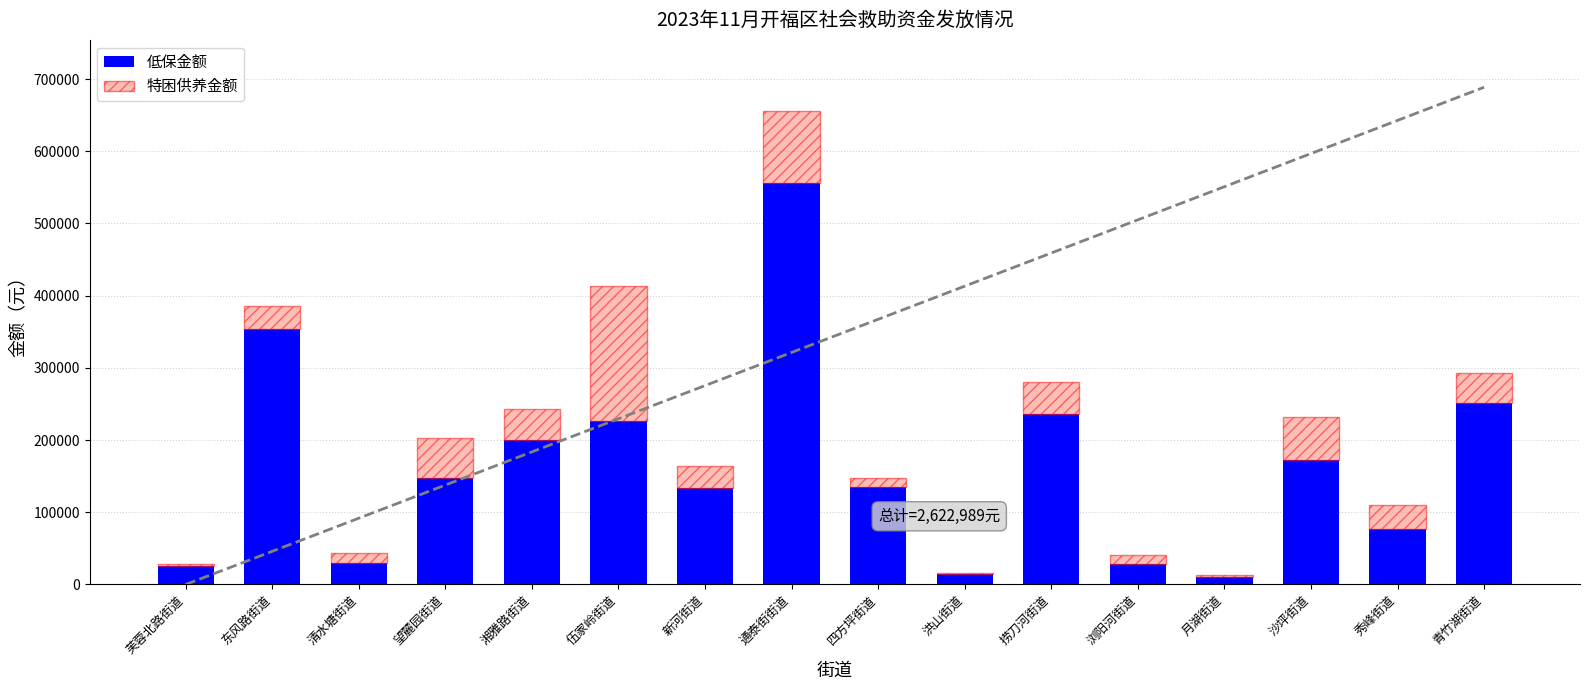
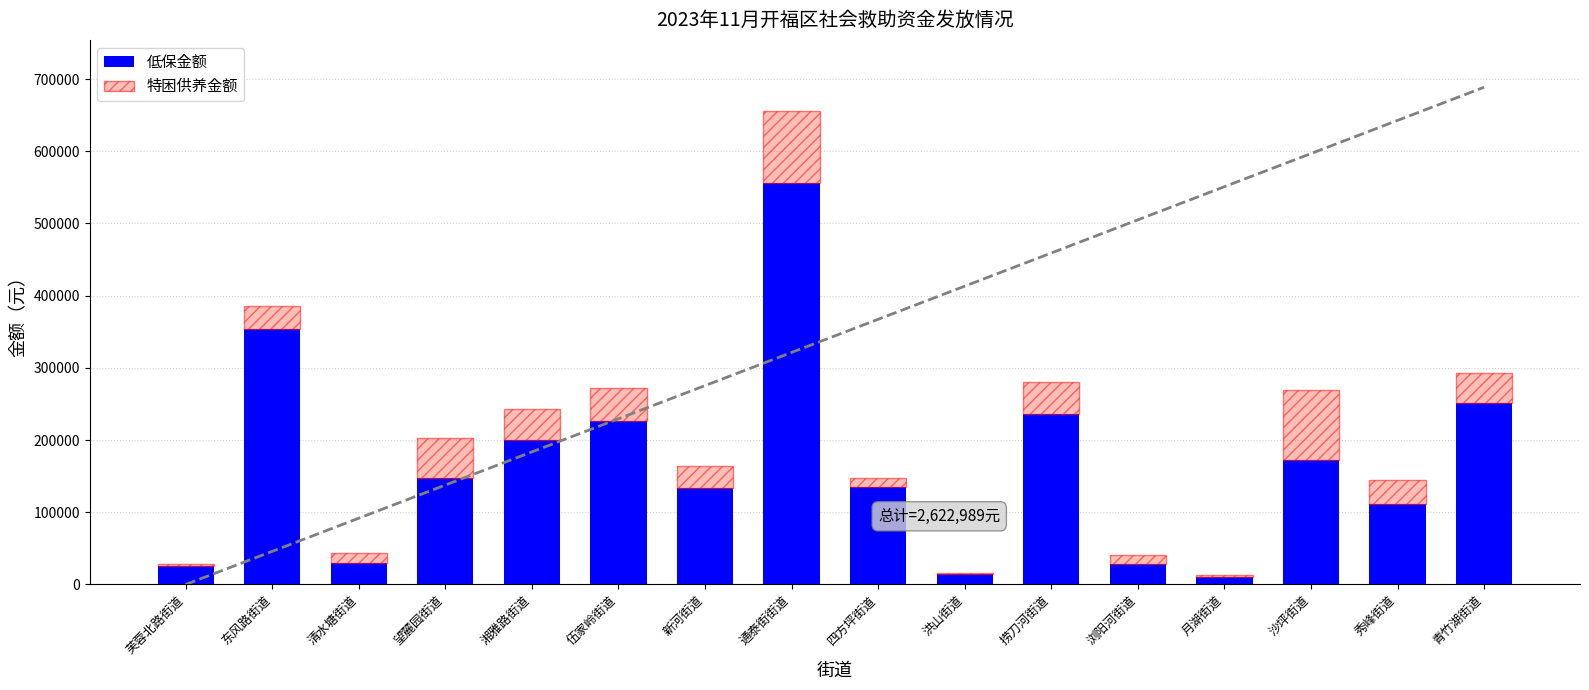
特困供养金额, 伍家岭街道: 190000 -> 50000
特困供养金额, 沙坪街道: 60000 -> 100000
低保金额, 秀峰街道: 80000 -> 110000
